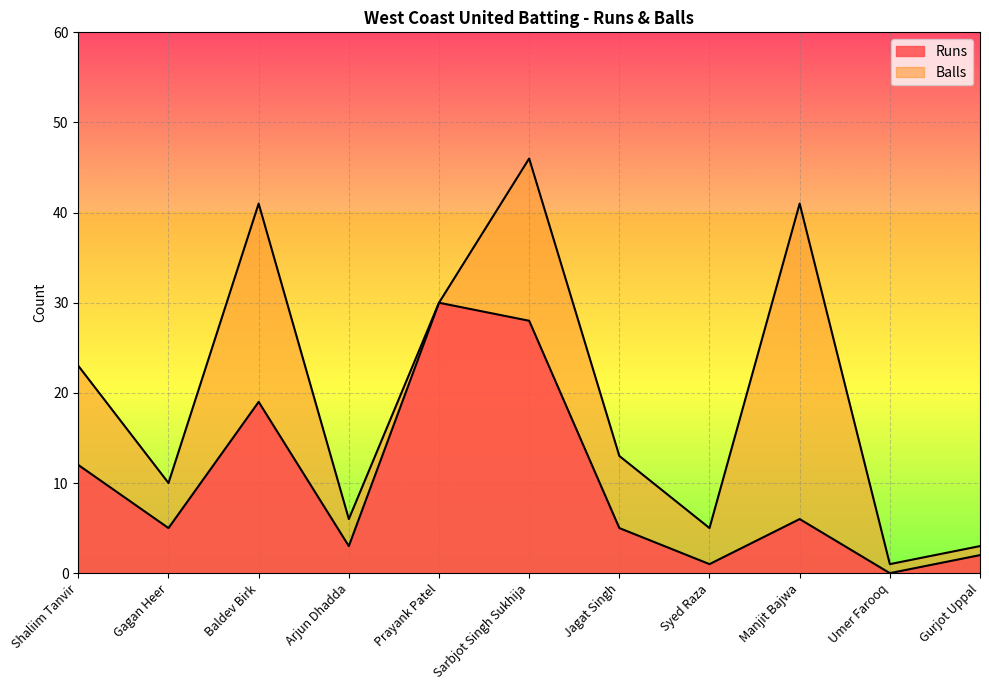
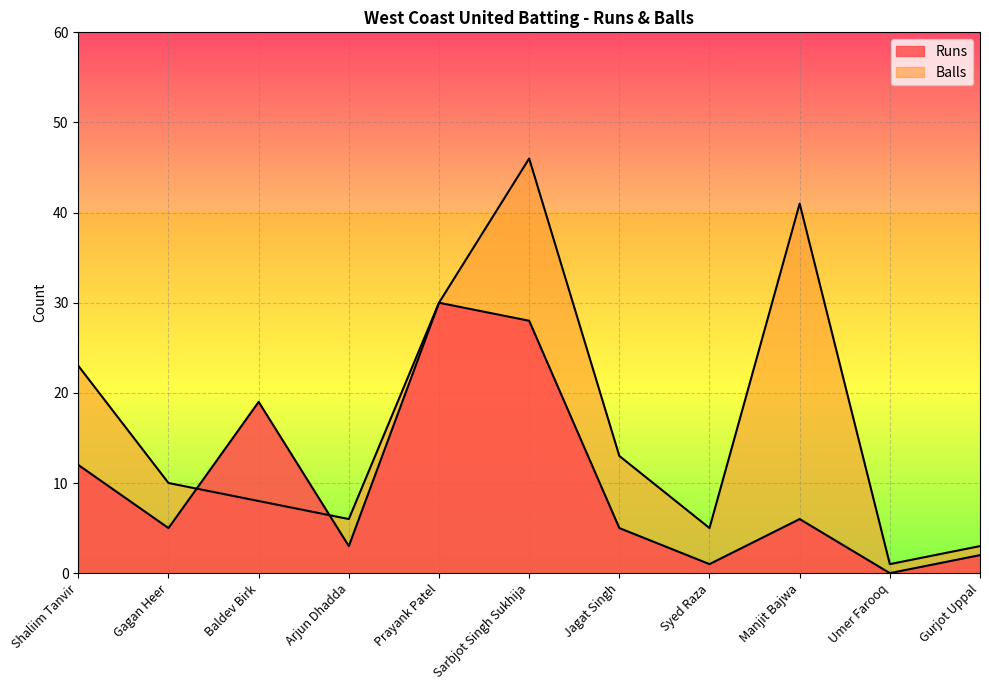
Balls, Baldev Birk: 41 -> 8
